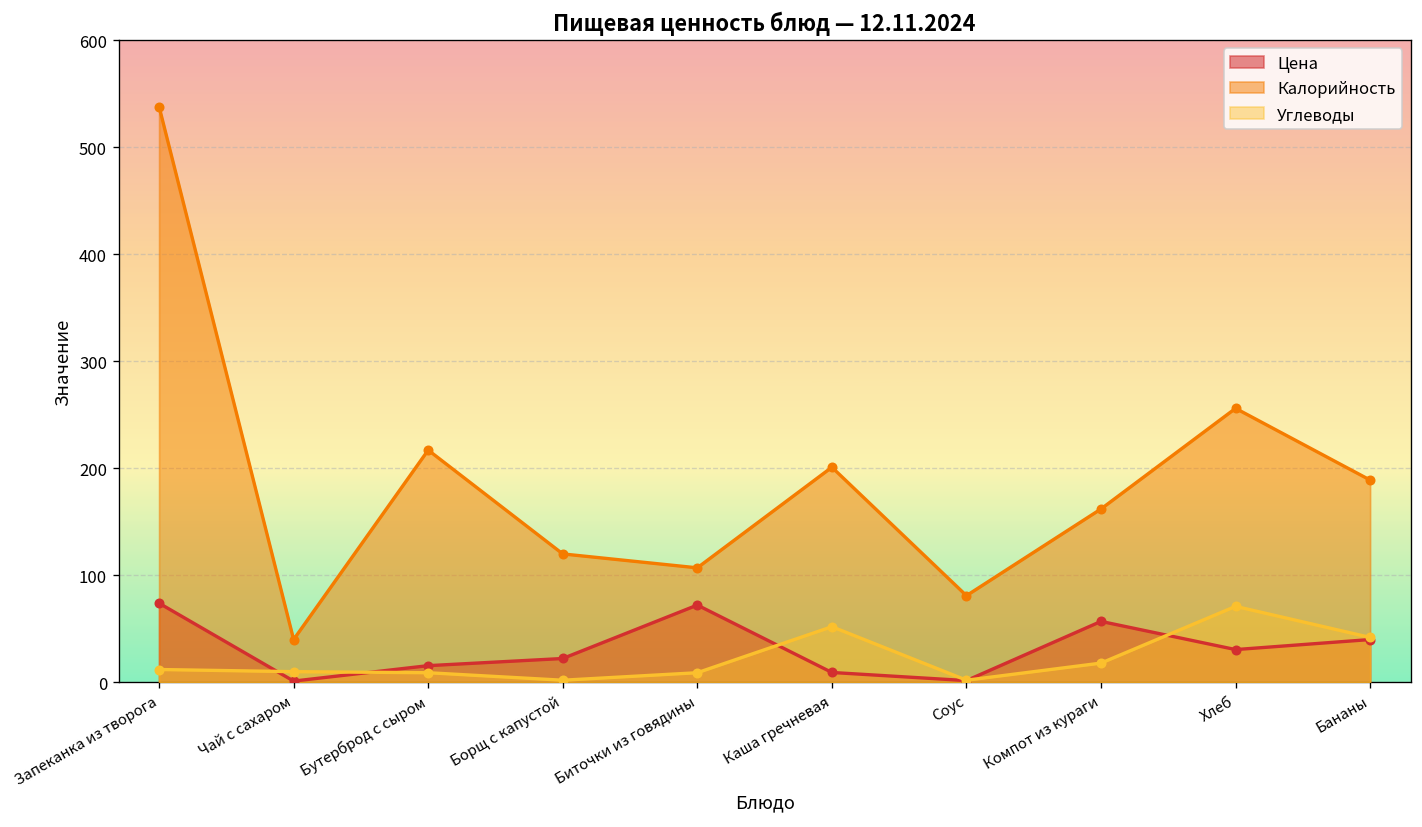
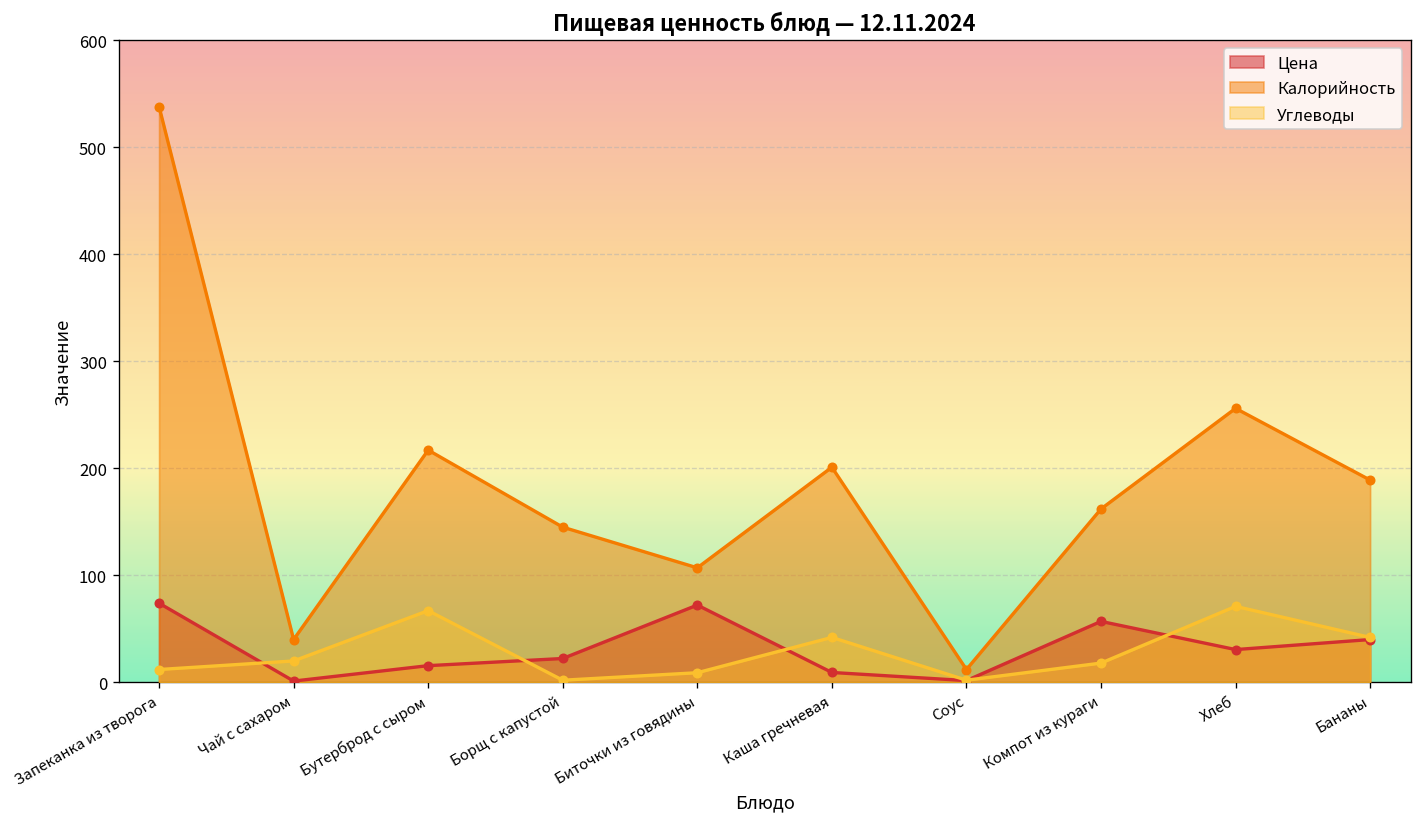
Углеводы, Чай с сахаром: 10 -> 20
Углеводы, Бутерброд с сыром: 10 -> 70
Калорийность, Борщ с капустой: 120 -> 150
Углеводы, Каша гречневая: 50 -> 40
Калорийность, Соус: 80 -> 10
